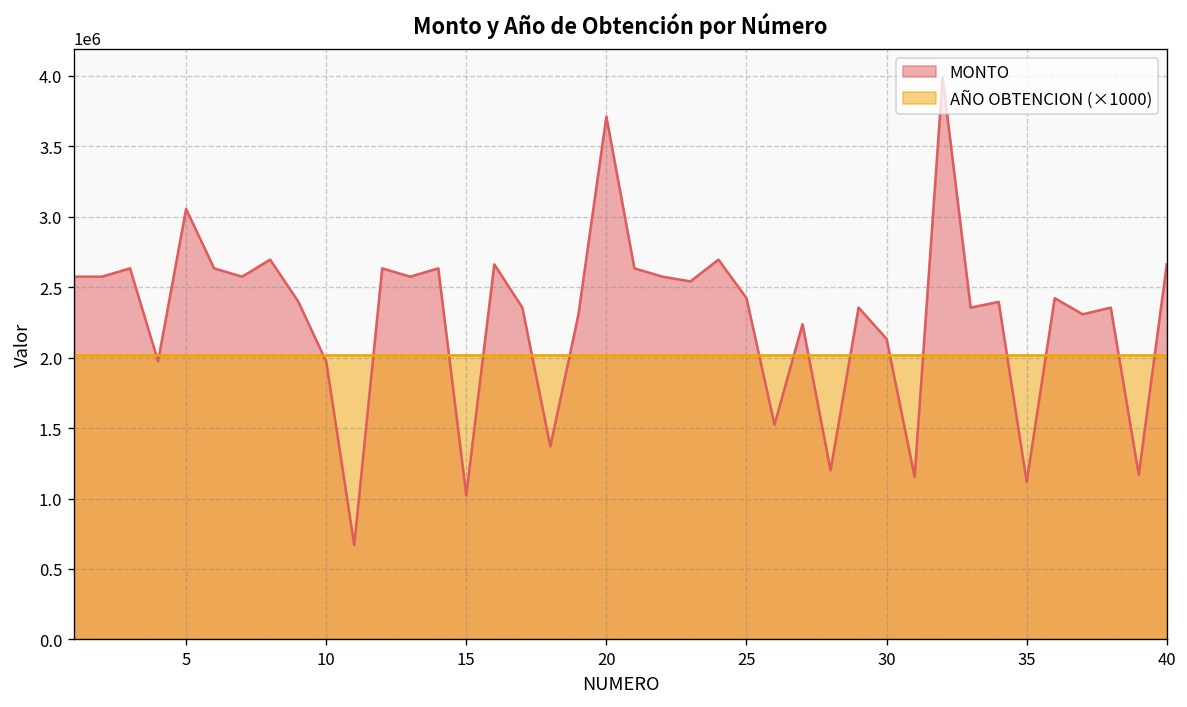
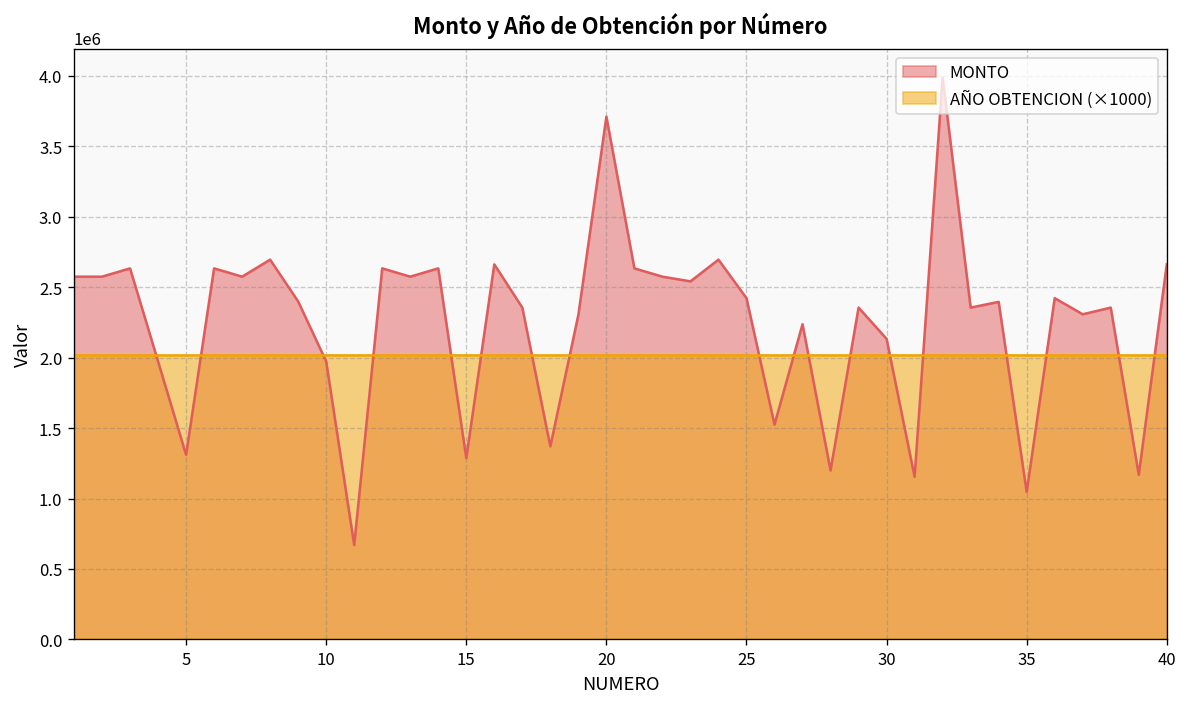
MONTO, 5: 3050000 -> 1310000
MONTO, 15: 1020000 -> 1290000
MONTO, 35: 1120000 -> 1050000
